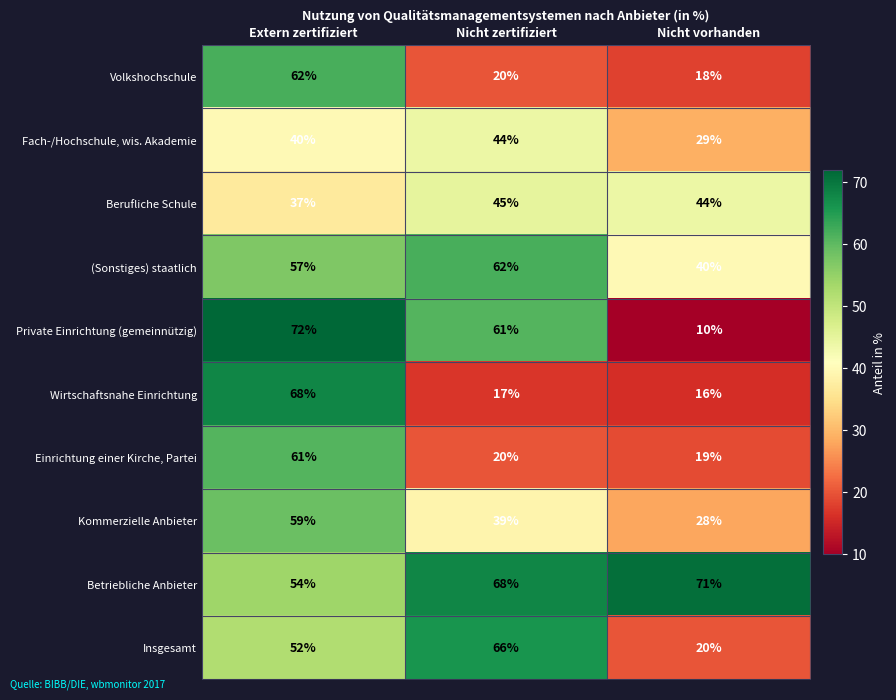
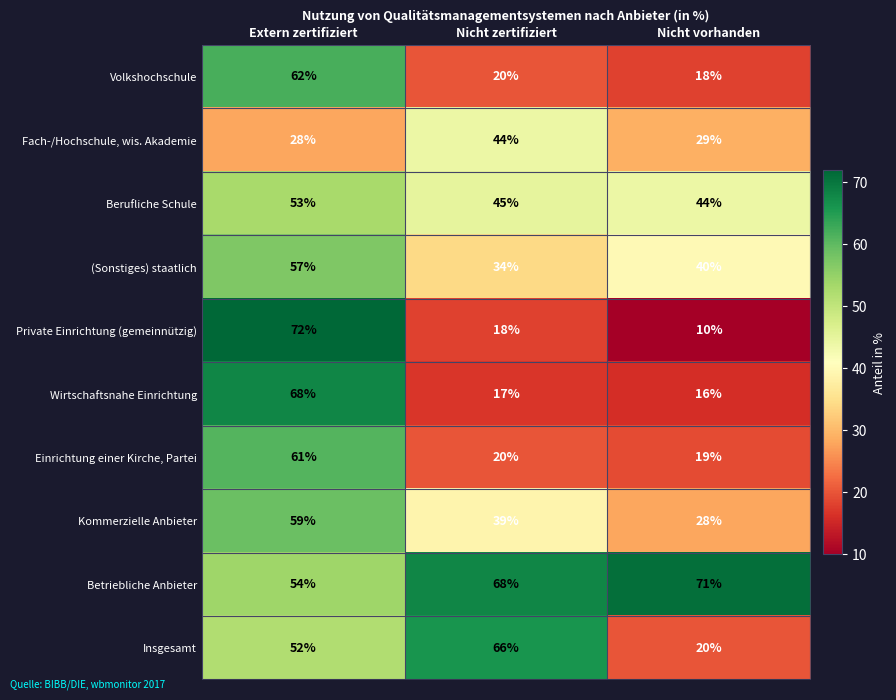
Fach-/Hochschule, wis. Akademie, Extern zertifiziert: 40% -> 28%
Berufliche Schule, Extern zertifiziert: 37% -> 53%
(Sonstiges) staatlich, Nicht zertifiziert: 62% -> 34%
Private Einrichtung (gemeinnützig), Nicht zertifiziert: 61% -> 18%
